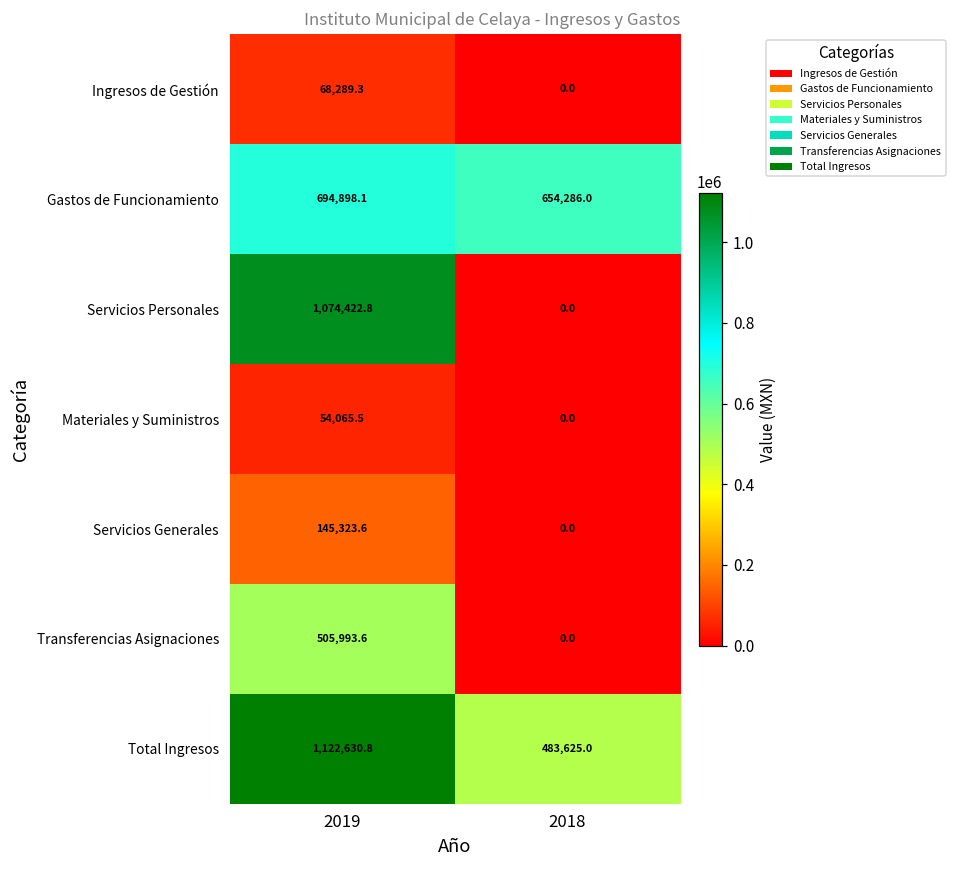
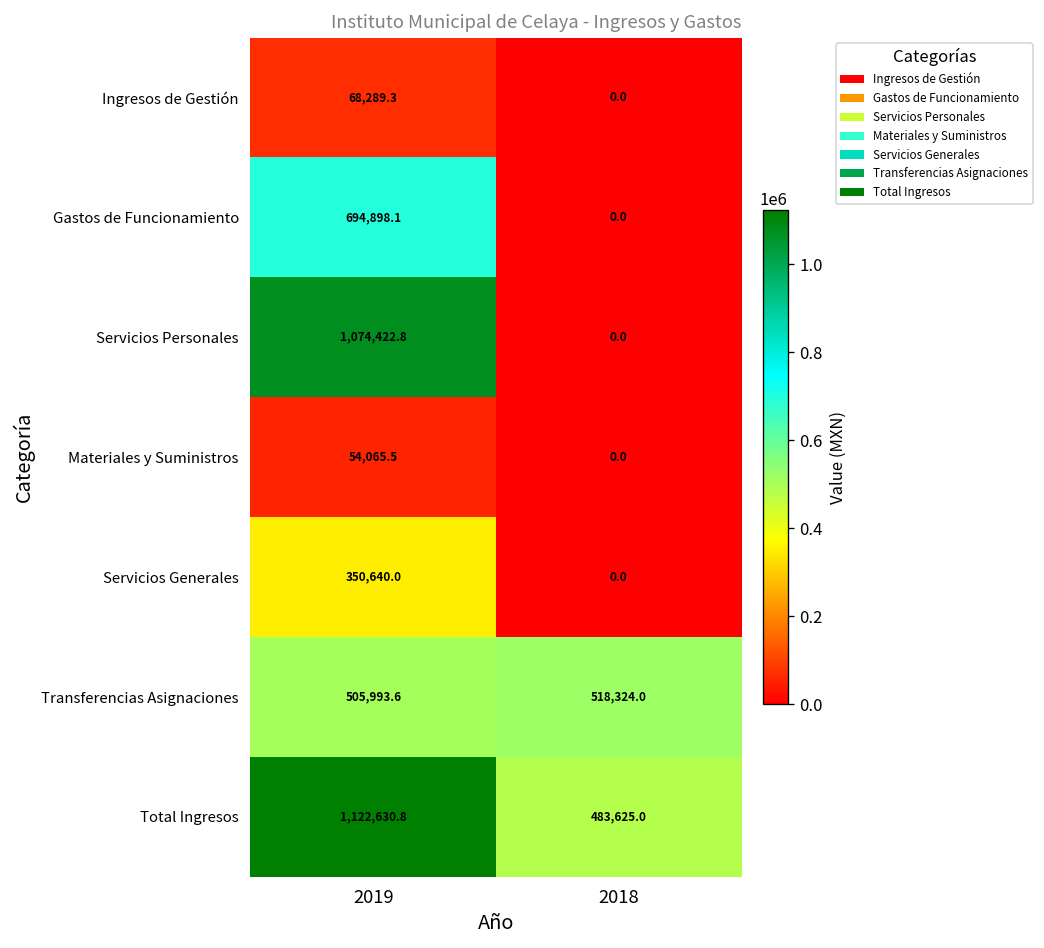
Gastos de Funcionamiento, 2018: 654,286.0 -> 0.0
Servicios Generales, 2019: 145,323.6 -> 350,640.0
Transferencias Asignaciones, 2018: 0.0 -> 518,324.0
